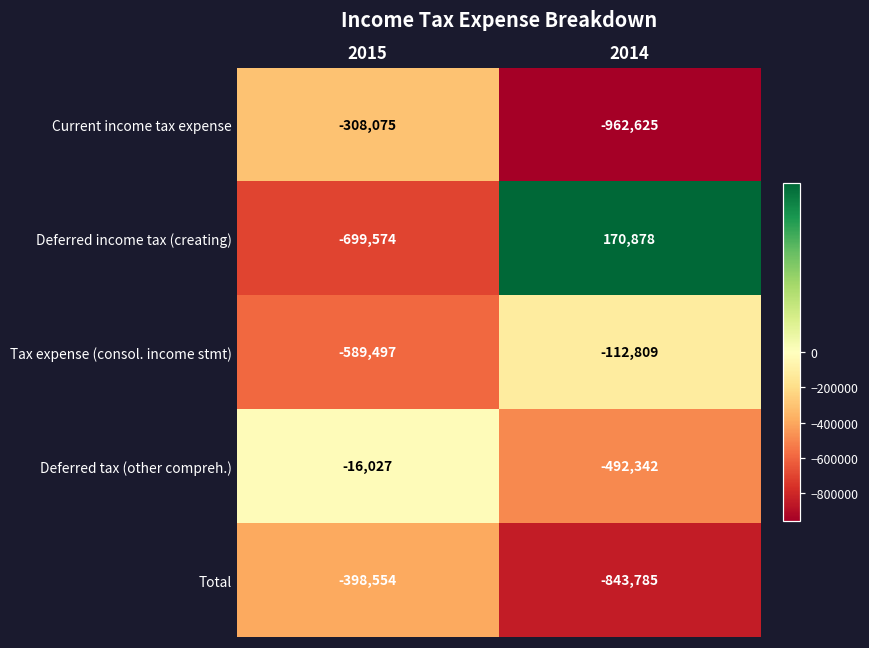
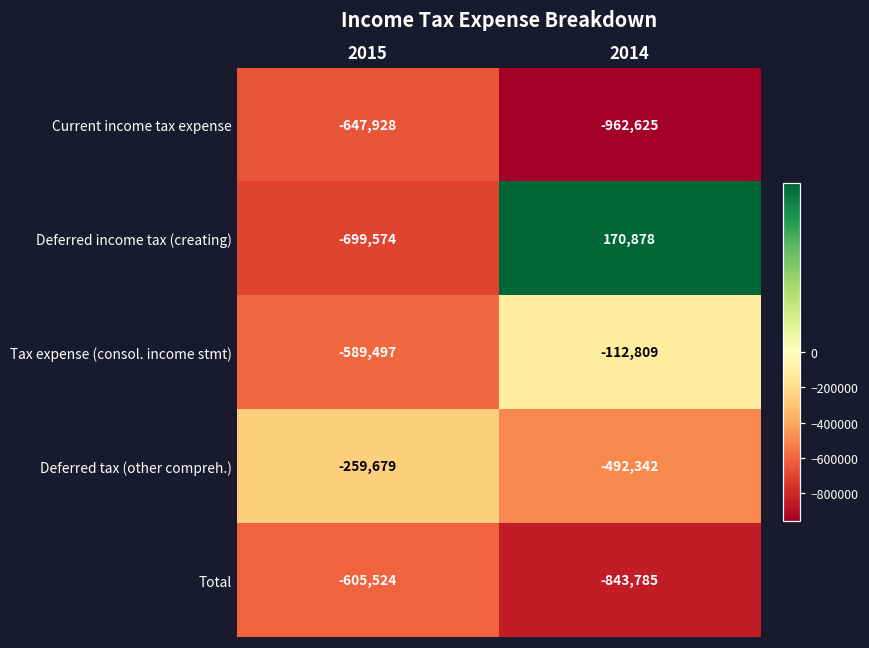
Current income tax expense, 2015: -308,075 -> -647,928
Deferred tax (other compreh.), 2015: -16,027 -> -259,679
Total, 2015: -398,554 -> -605,524
